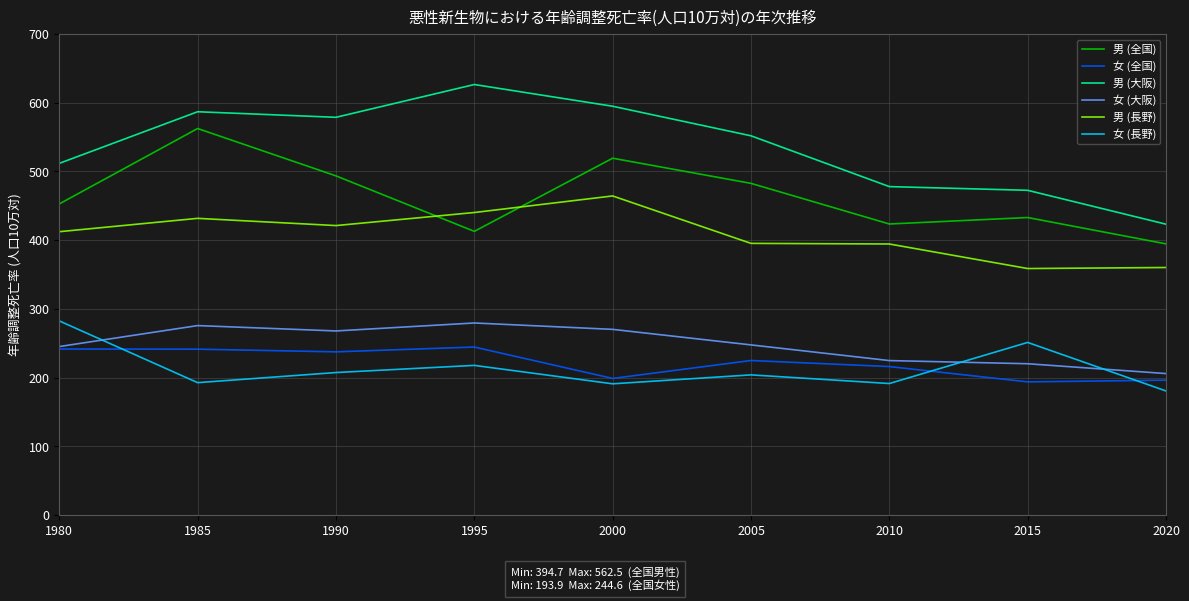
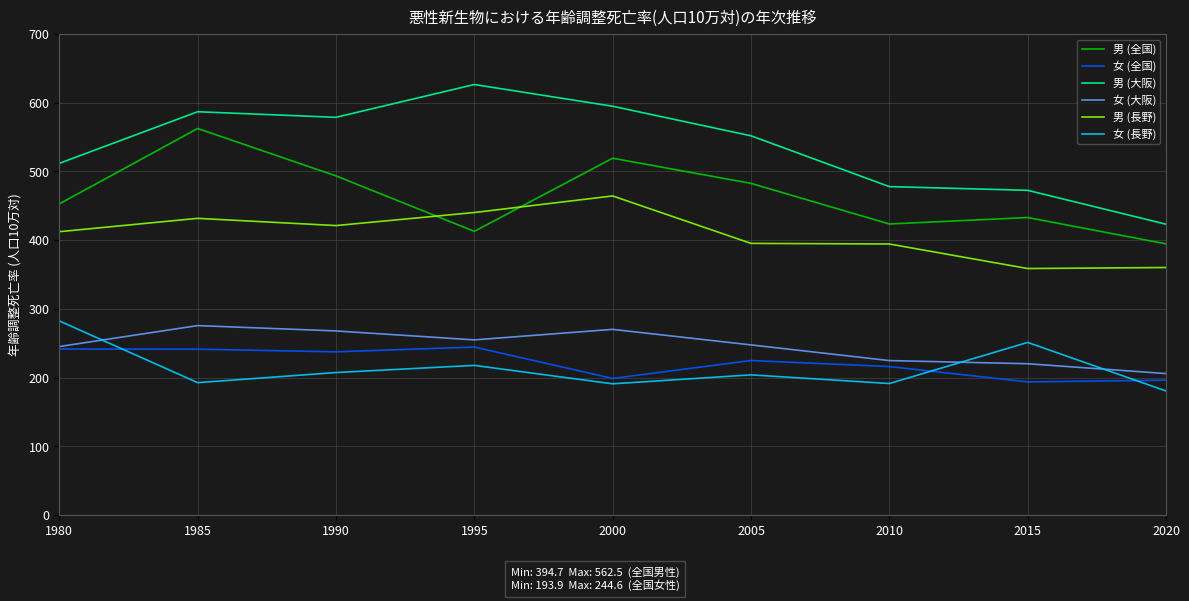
女 (大阪), 1995: 280 -> 260
